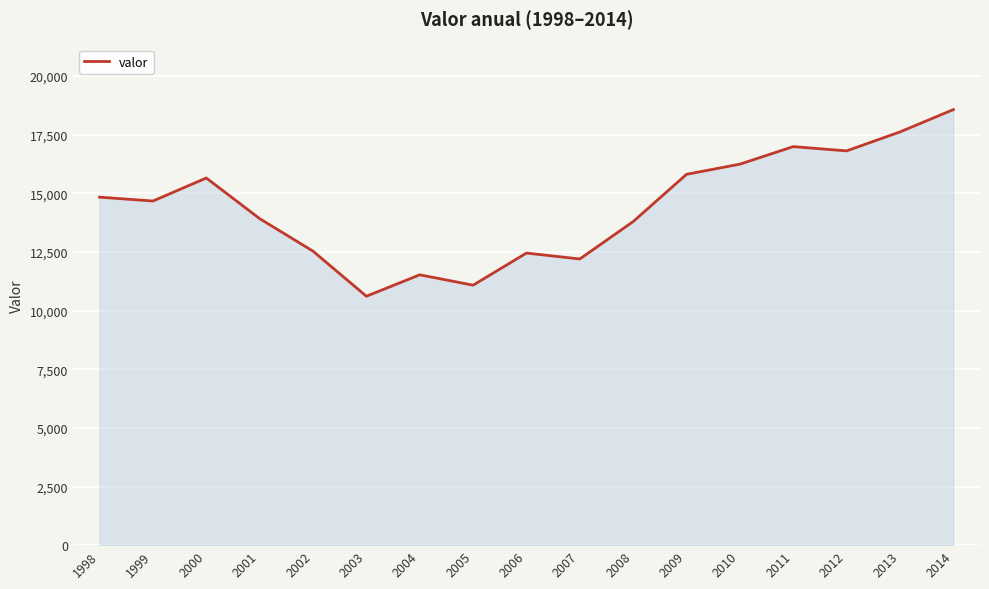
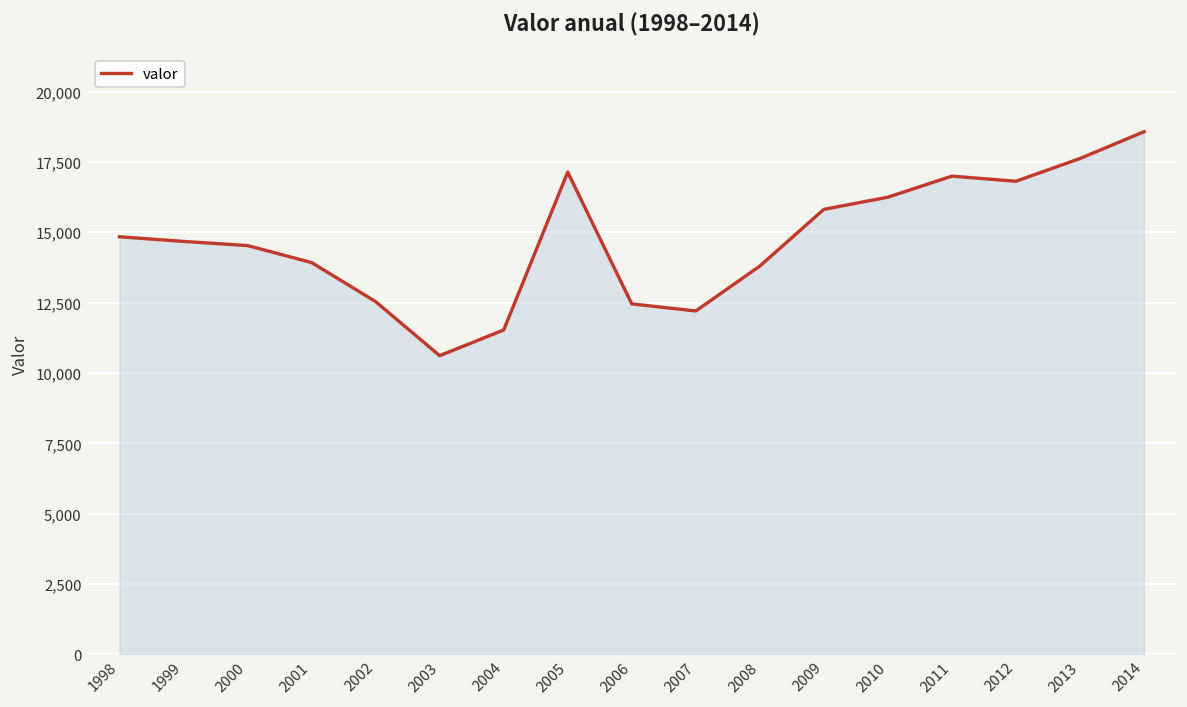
2000: 15,700 -> 14,500
2005: 11,100 -> 17,100
